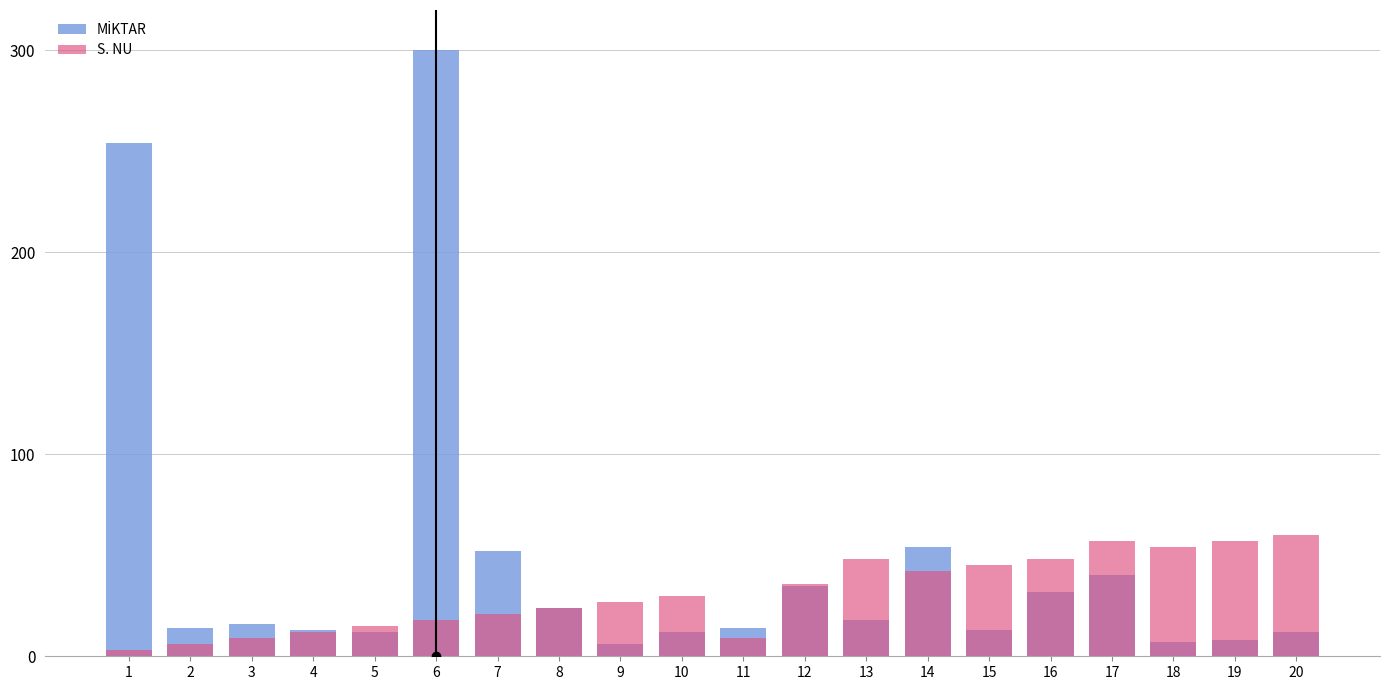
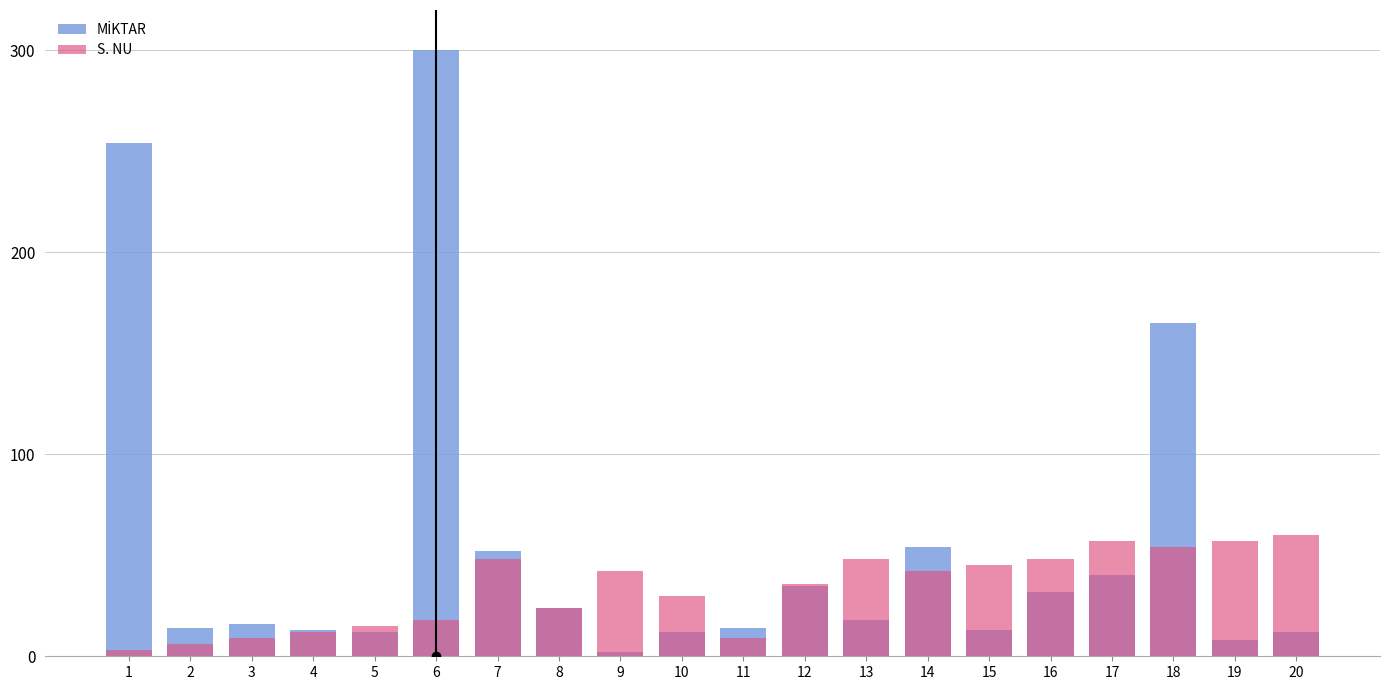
S. NU, 7: 21 -> 48
MİKTAR, 9: 6 -> 2
S. NU, 9: 27 -> 42
MİKTAR, 18: 7 -> 165
